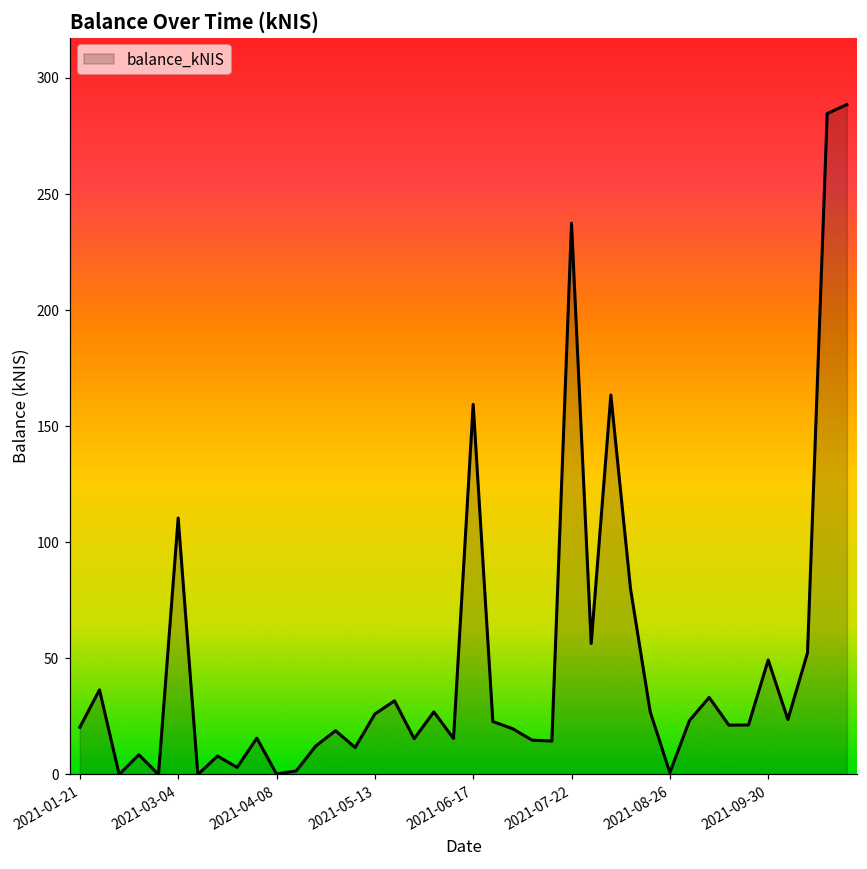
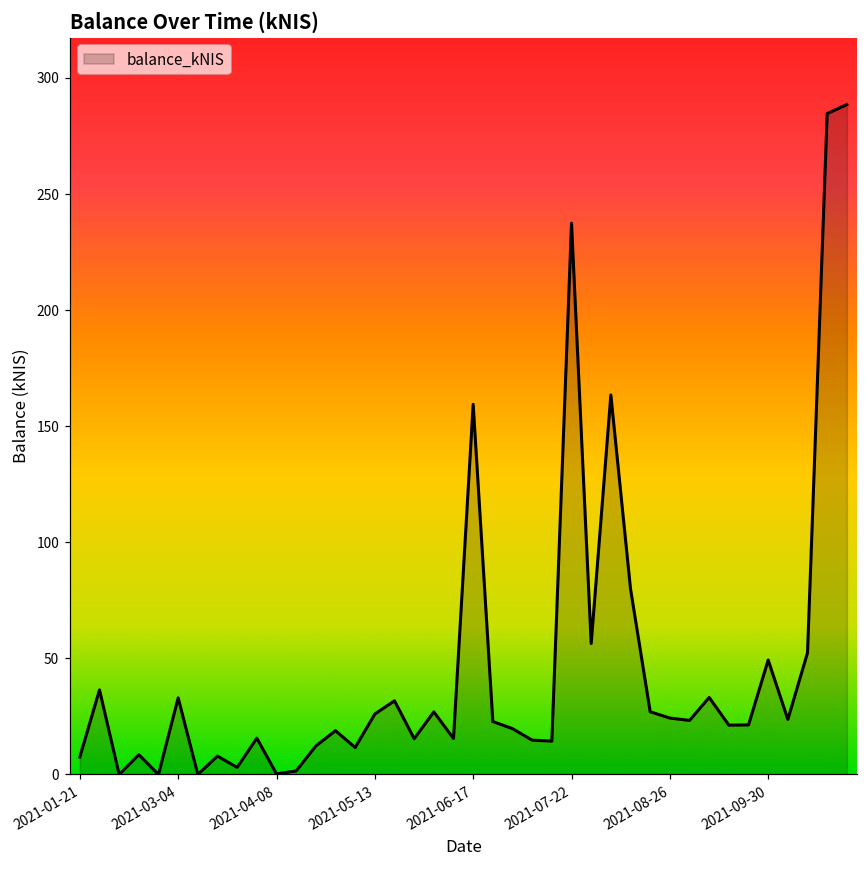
2021-01-21: 20 -> 7
2021-03-04: 110 -> 33
2021-08-26: 1 -> 24
